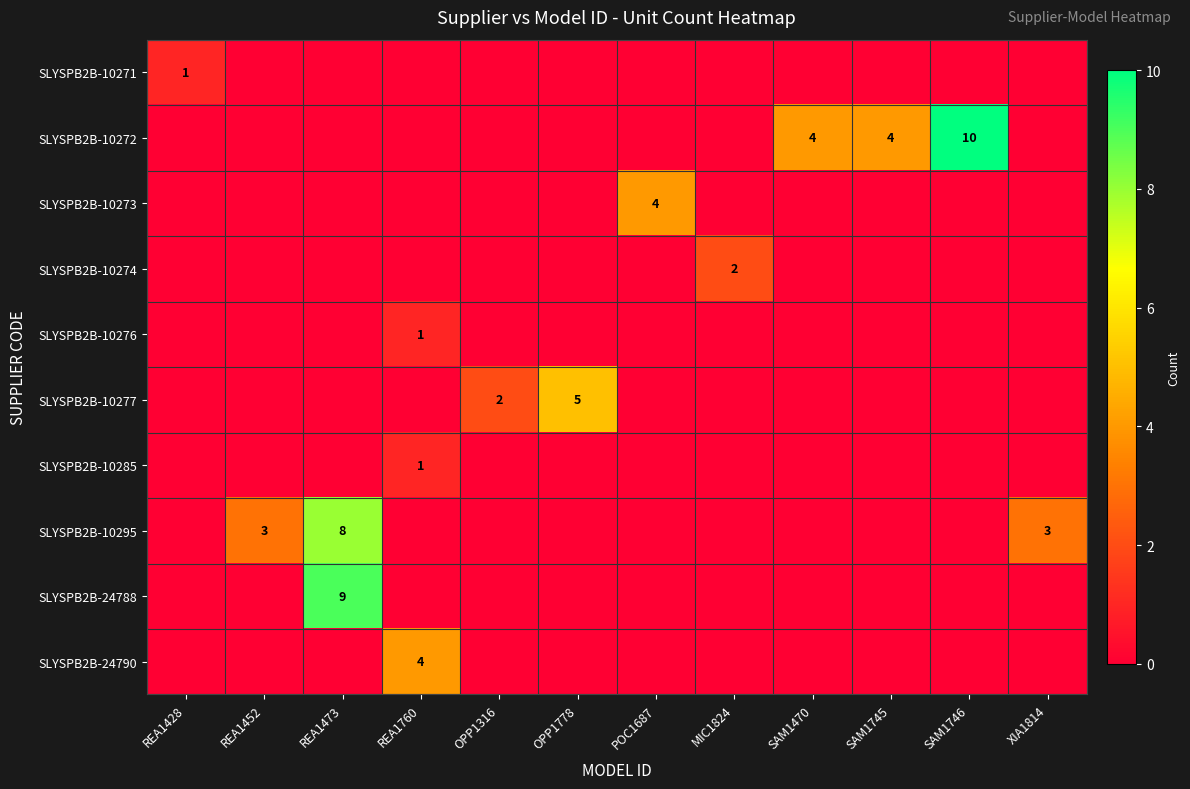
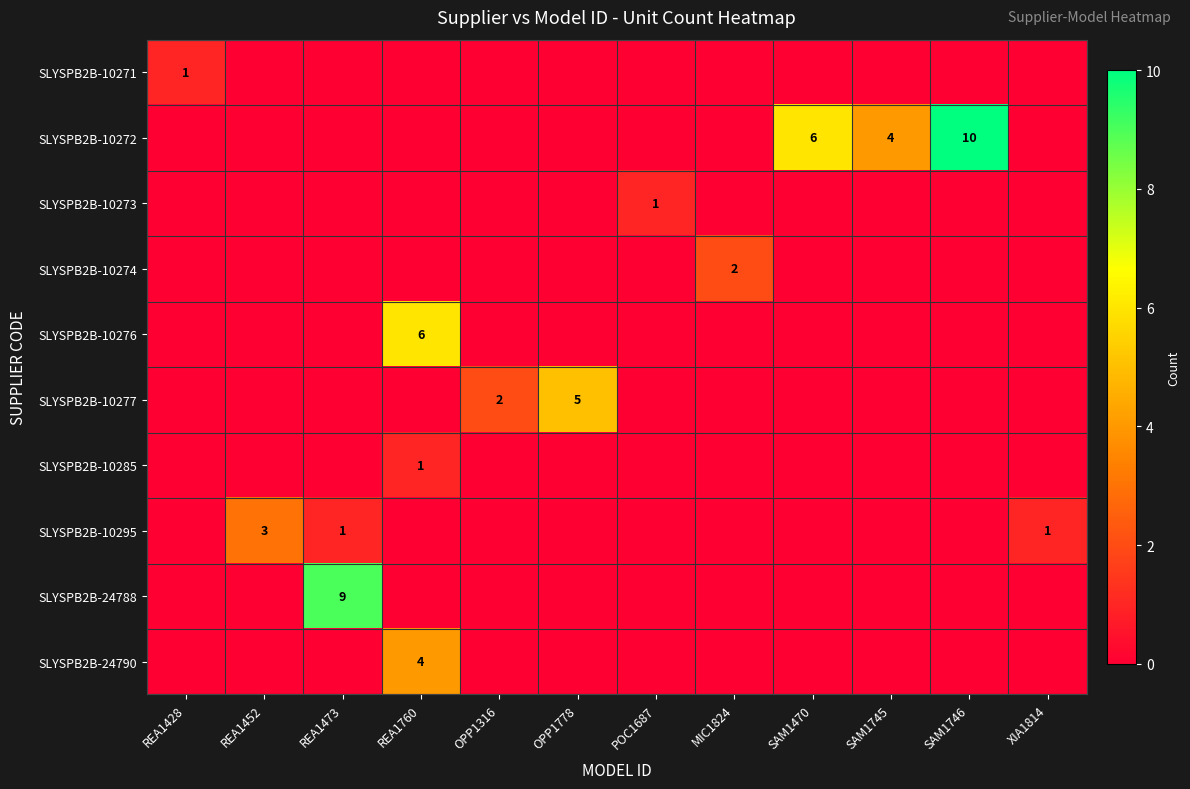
SLYSPB2B-10272, SAM1470: 4 -> 6
SLYSPB2B-10273, POC1687: 4 -> 1
SLYSPB2B-10276, REA1760: 1 -> 6
SLYSPB2B-10295, REA1473: 8 -> 1
SLYSPB2B-10295, XIA1814: 3 -> 1
